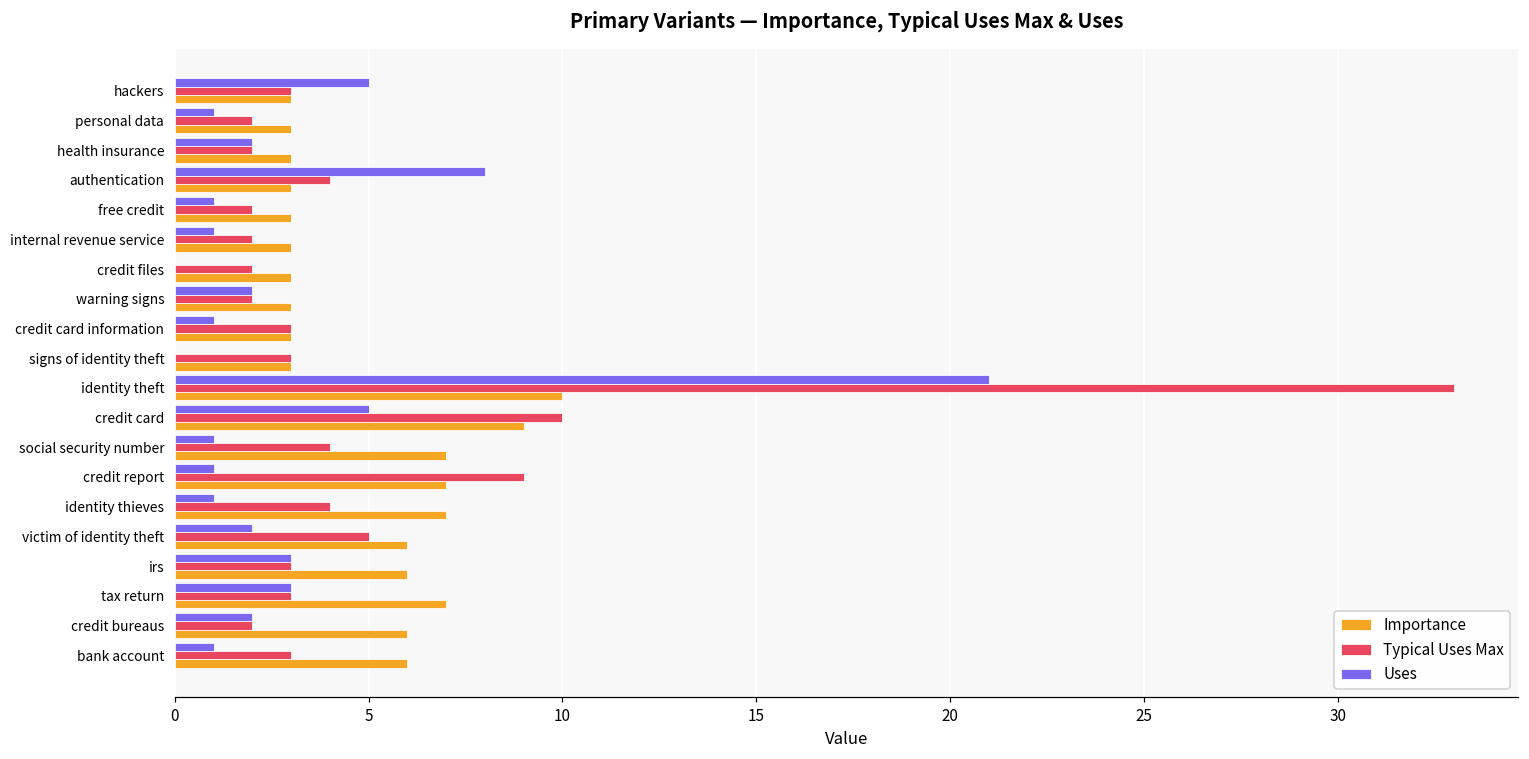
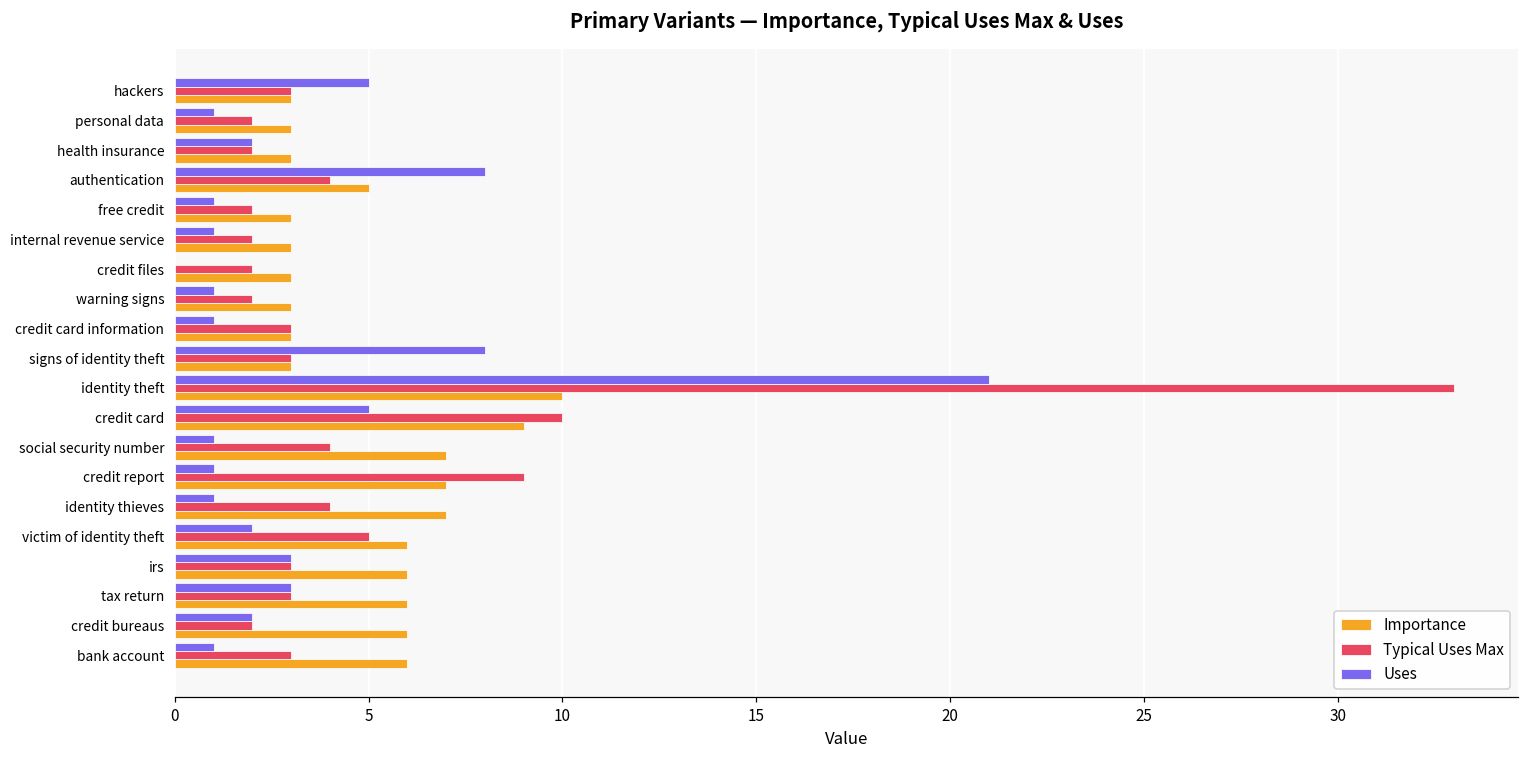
Importance, authentication: 3 -> 5
Uses, warning signs: 2 -> 1
Uses, signs of identity theft: 0 -> 8
Importance, tax return: 7 -> 6
